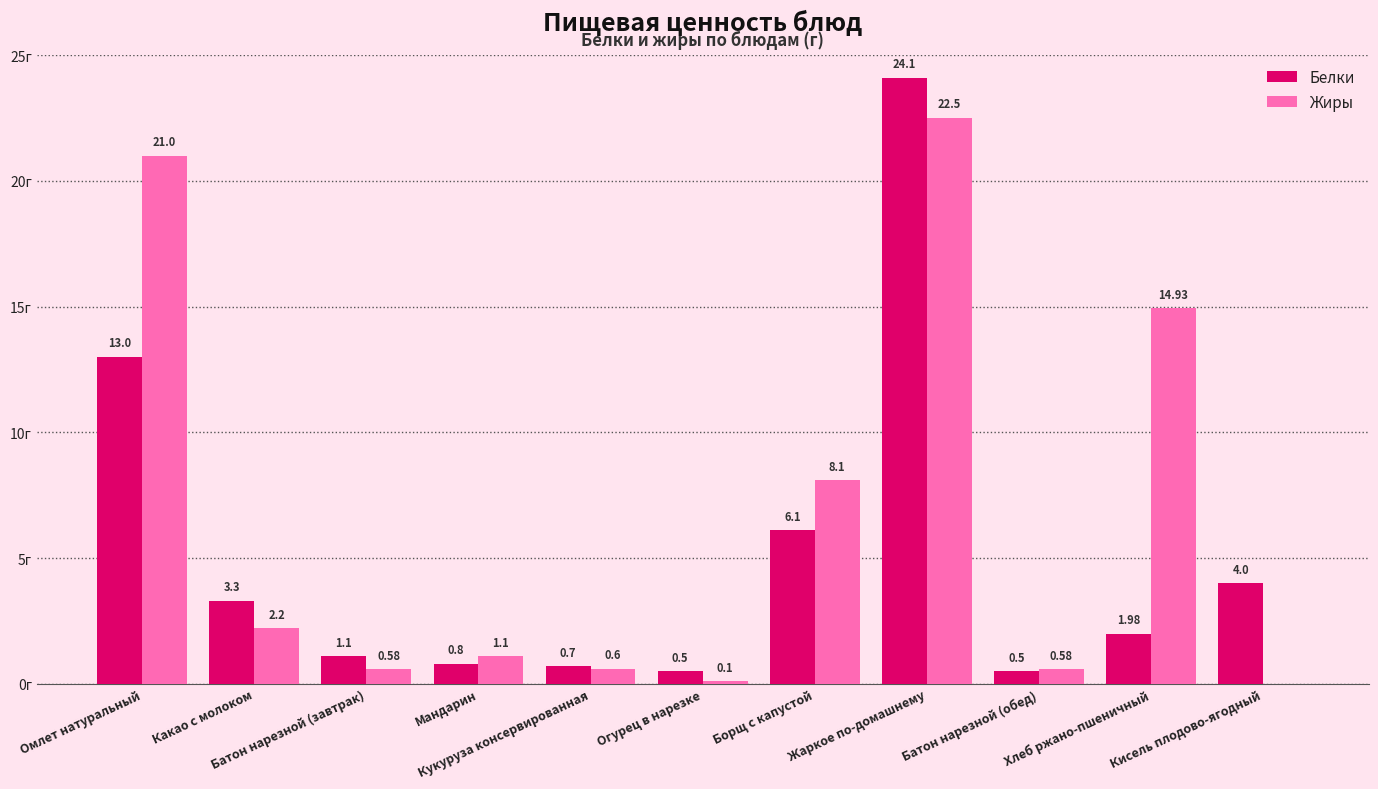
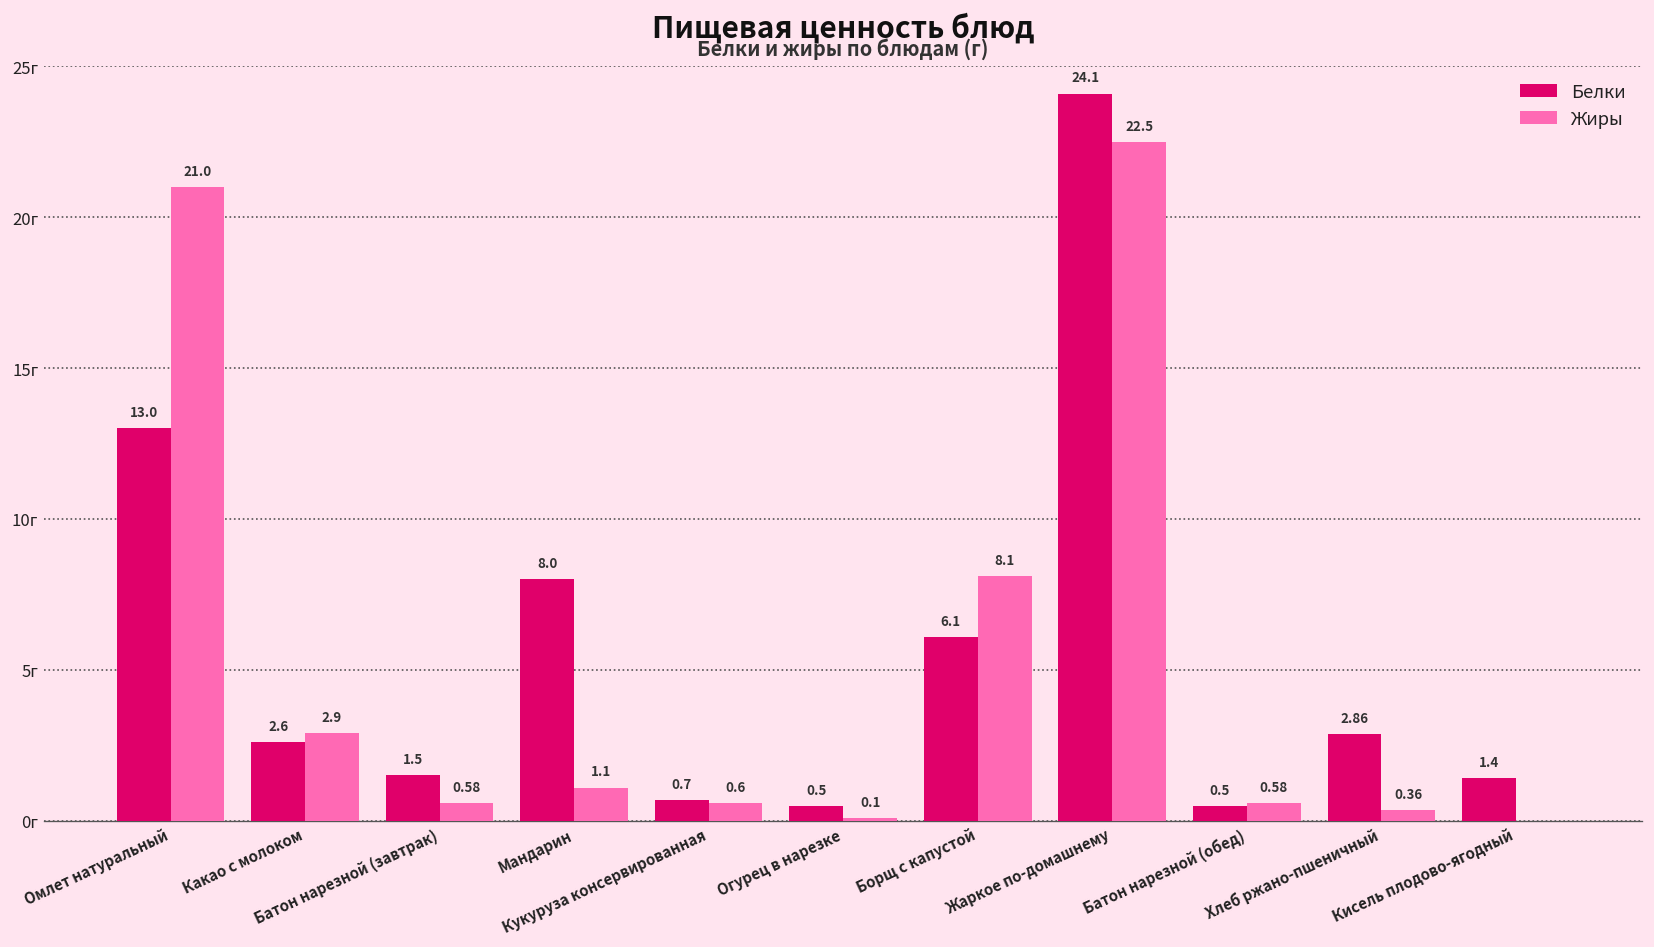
Белки, Какао с молоком: 3.3 -> 2.6
Жиры, Какао с молоком: 2.2 -> 2.9
Белки, Батон нарезной (завтрак): 1.1 -> 1.5
Белки, Мандарин: 0.8 -> 8.0
Белки, Хлеб ржано-пшеничный: 1.98 -> 2.86
Жиры, Хлеб ржано-пшеничный: 14.93 -> 0.36
Белки, Кисель плодово-ягодный: 4.0 -> 1.4
